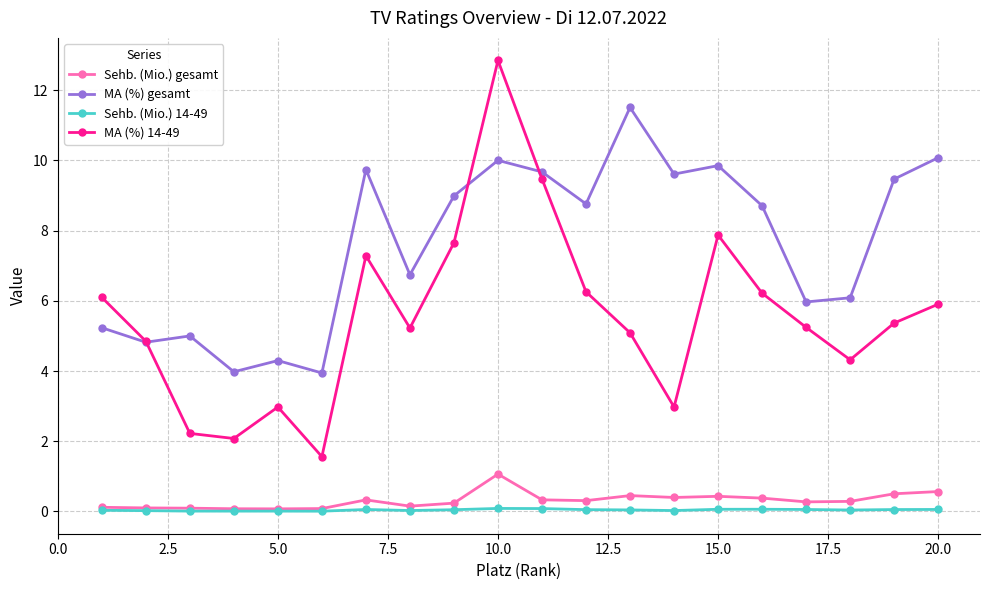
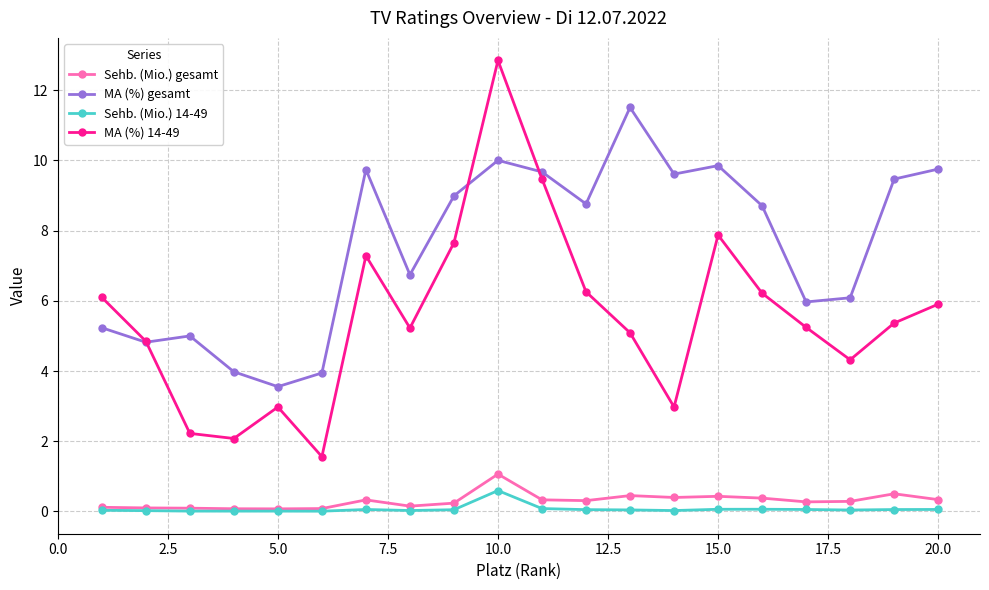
MA (%) gesamt, 5.0: 4.3 -> 3.6
Sehb. (Mio.) 14-49, 10.0: 0.1 -> 0.6
Sehb. (Mio.) gesamt, 20.0: 0.6 -> 0.3
MA (%) gesamt, 20.0: 10.1 -> 9.8
